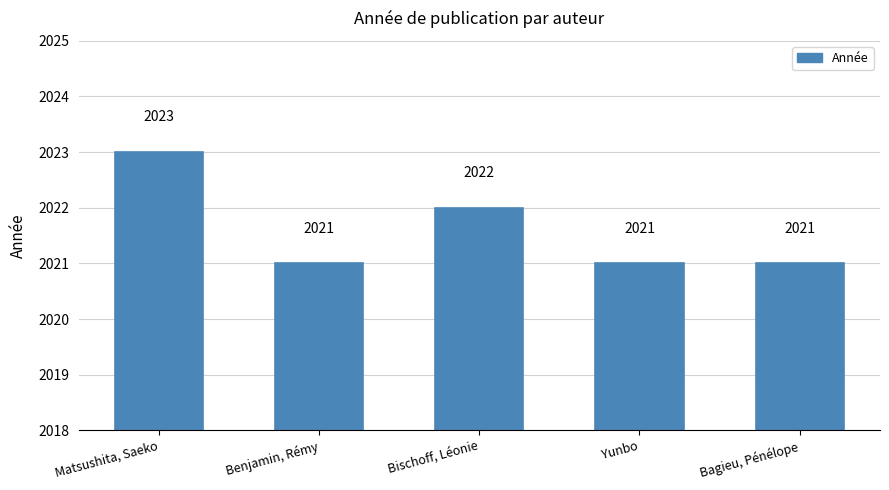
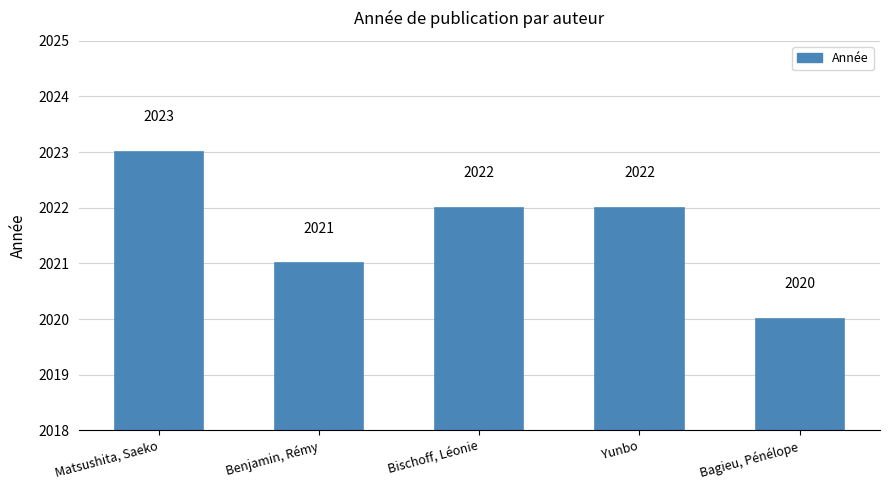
Yunbo: 2021 -> 2022
Bagieu, Pénélope: 2021 -> 2020
